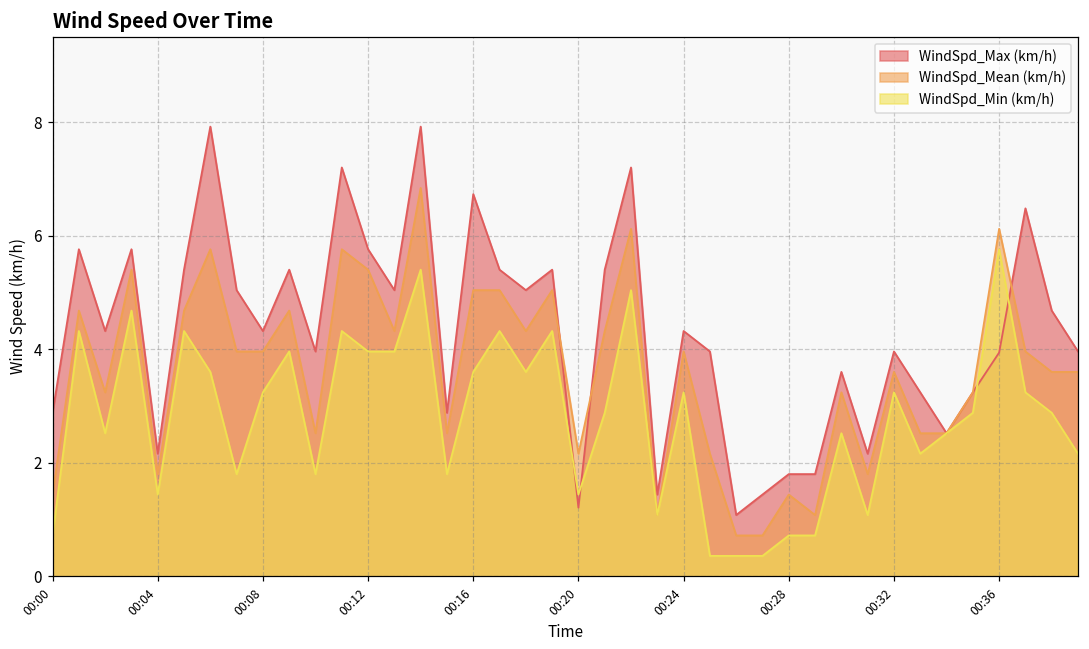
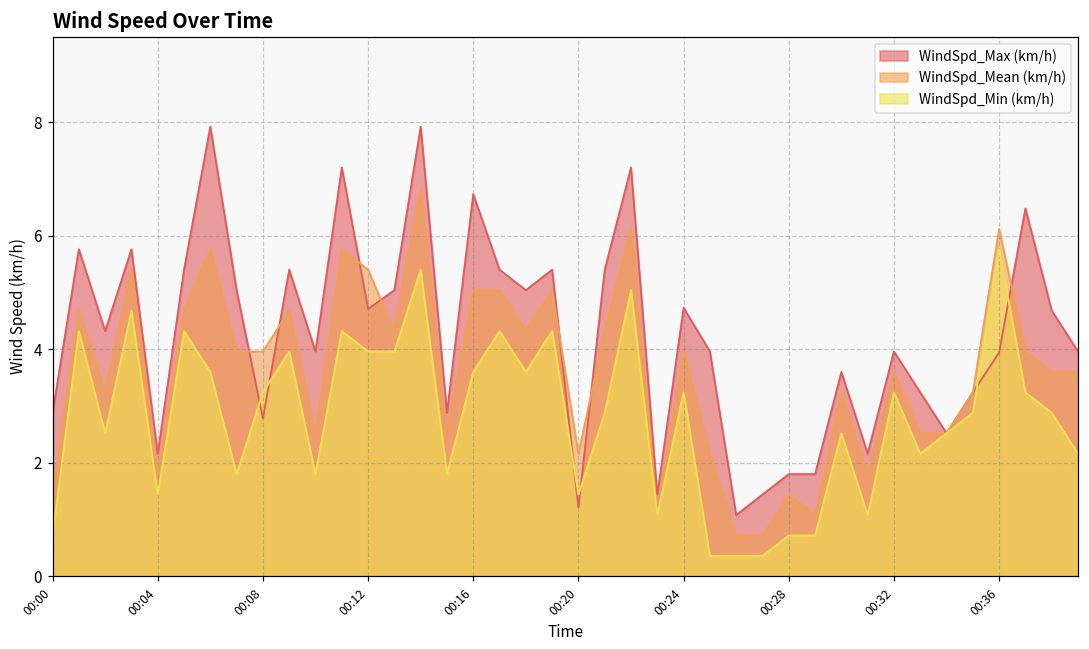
WindSpd_Max (km/h), 00:08: 4.3 -> 2.8
WindSpd_Max (km/h), 00:12: 5.8 -> 4.7
WindSpd_Max (km/h), 00:24: 4.3 -> 4.7
